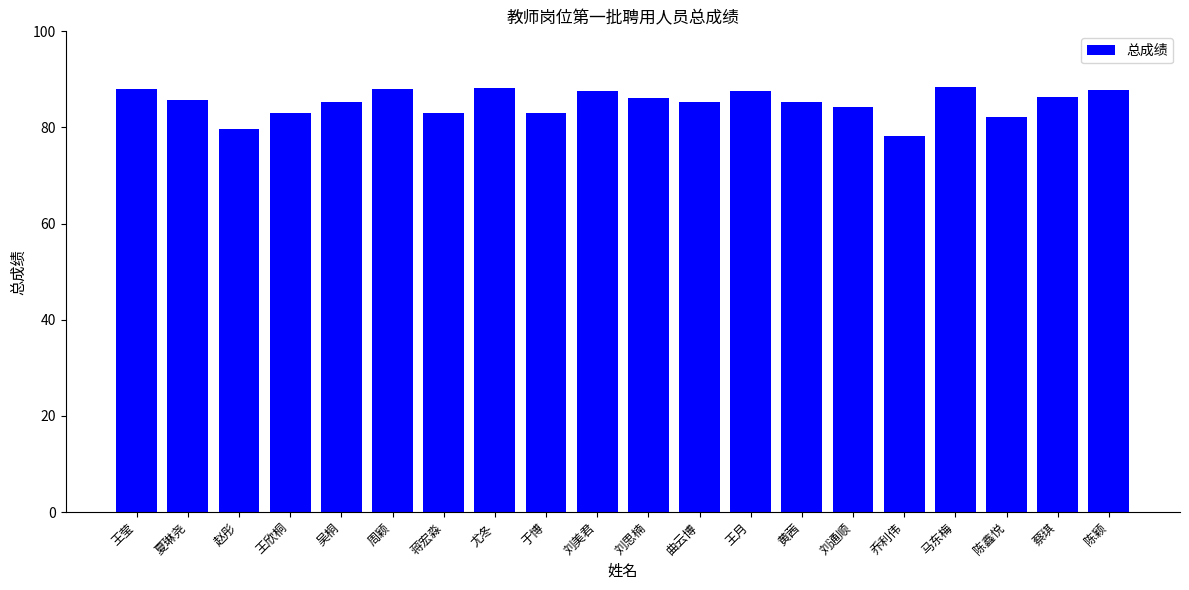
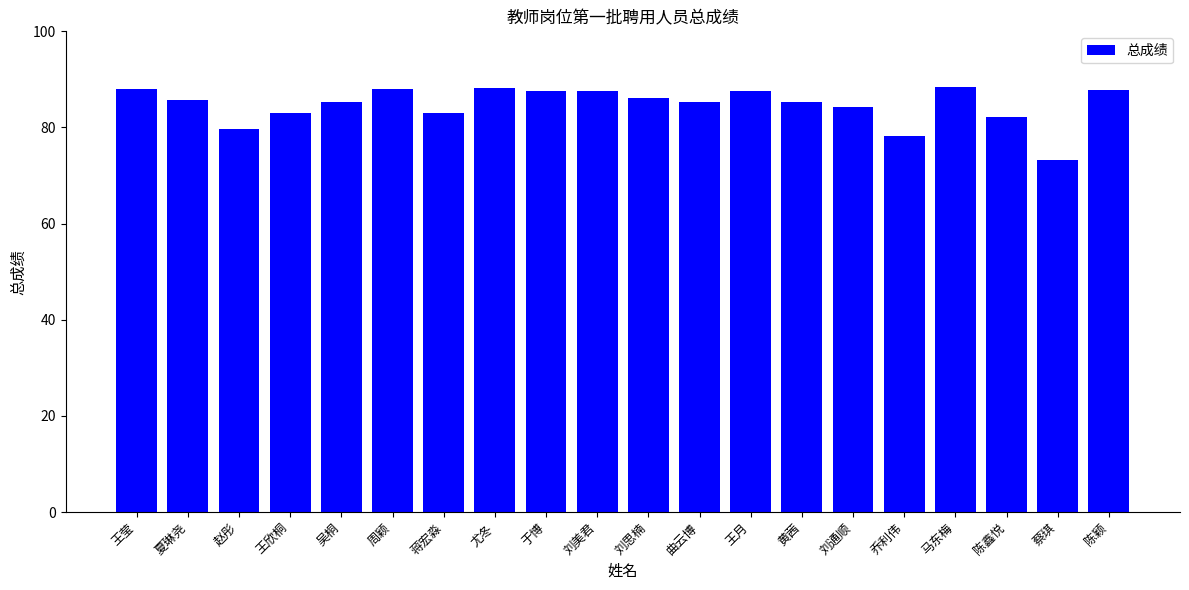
于博: 83 -> 88
蔡琪: 86 -> 73
